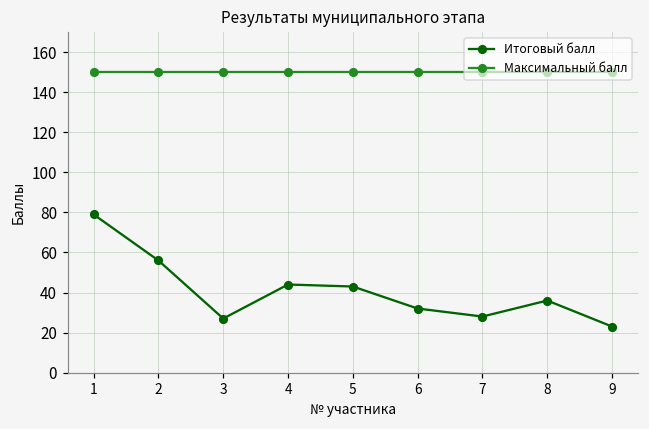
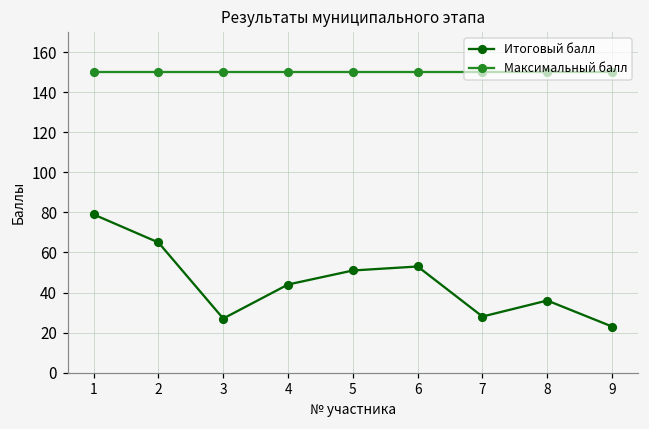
Итоговый балл, 2: 56 -> 65
Итоговый балл, 5: 43 -> 51
Итоговый балл, 6: 32 -> 53
